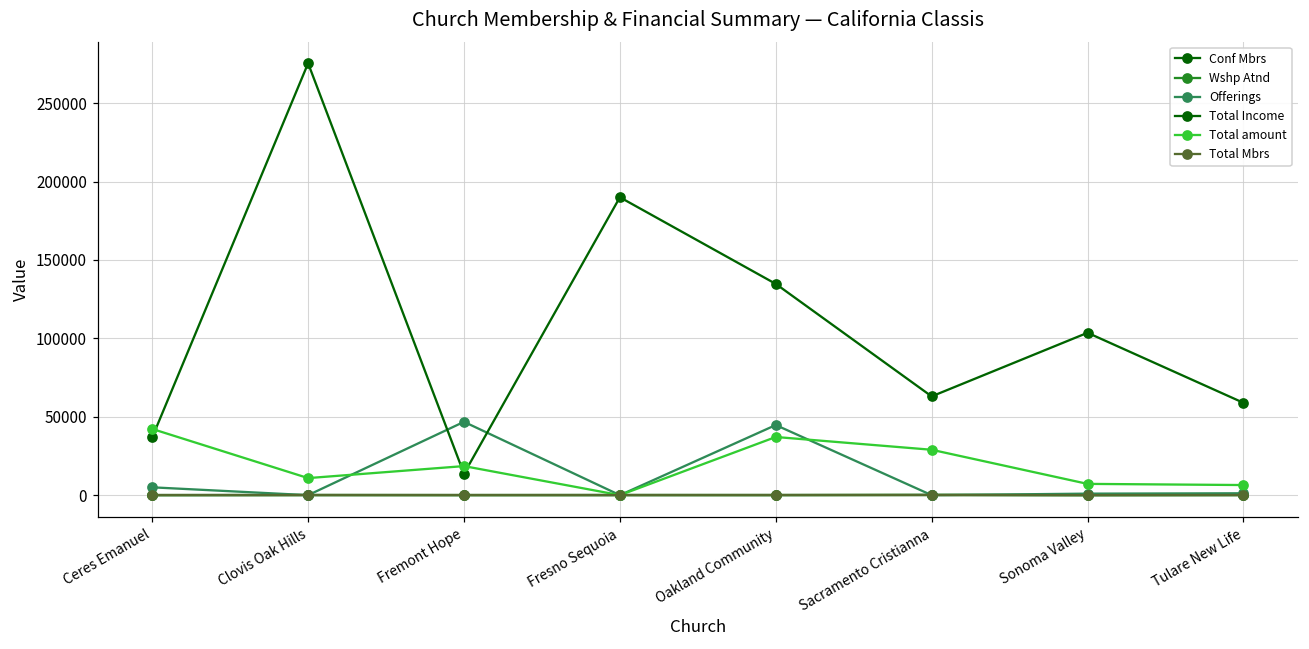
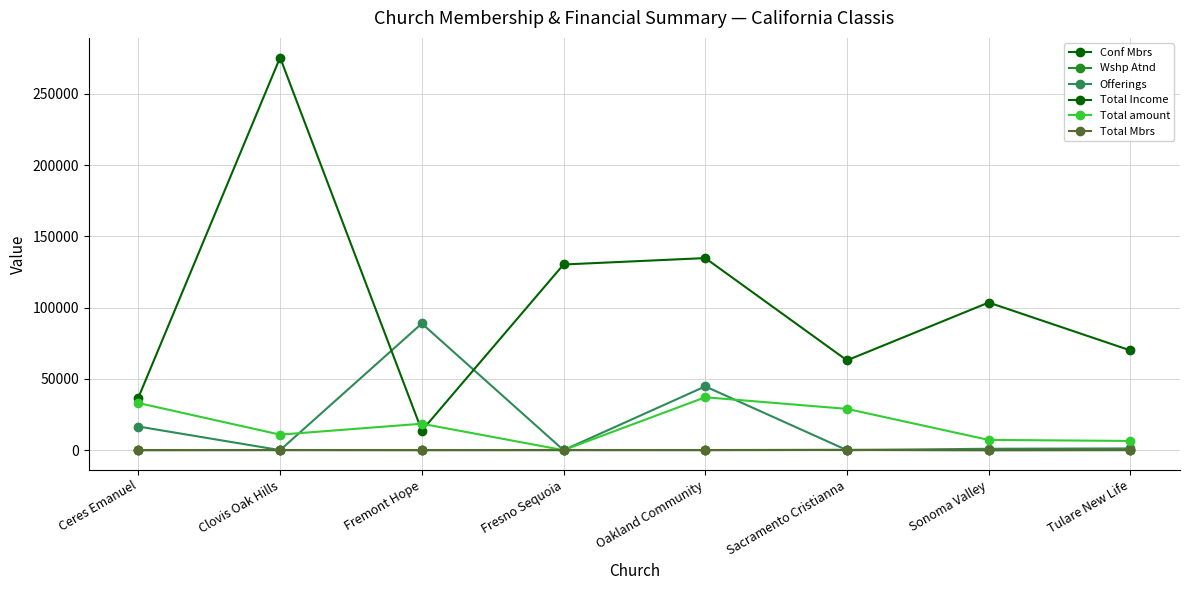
Offerings, Ceres Emanuel: 5000 -> 17000
Total amount, Ceres Emanuel: 42000 -> 33000
Offerings, Fremont Hope: 47000 -> 89000
Total Income, Fresno Sequoia: 190000 -> 130000
Total Income, Tulare New Life: 59000 -> 70000
